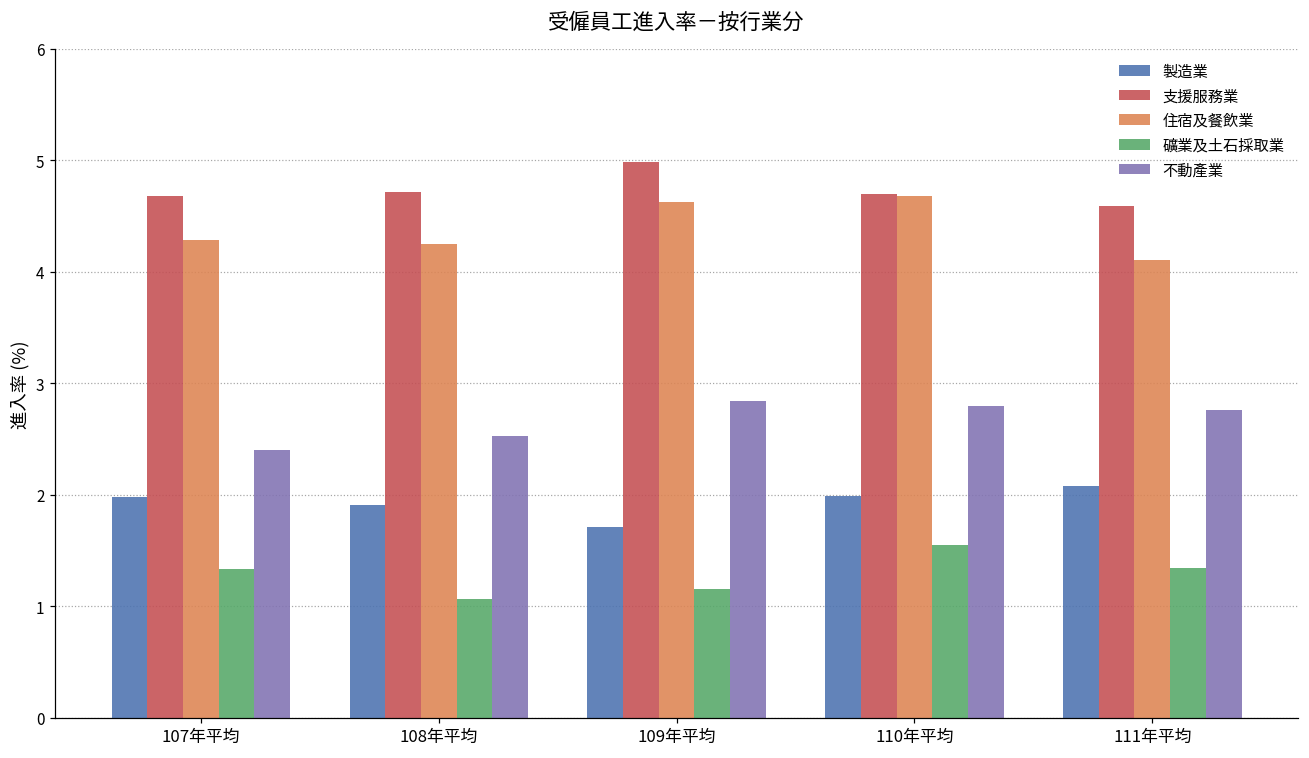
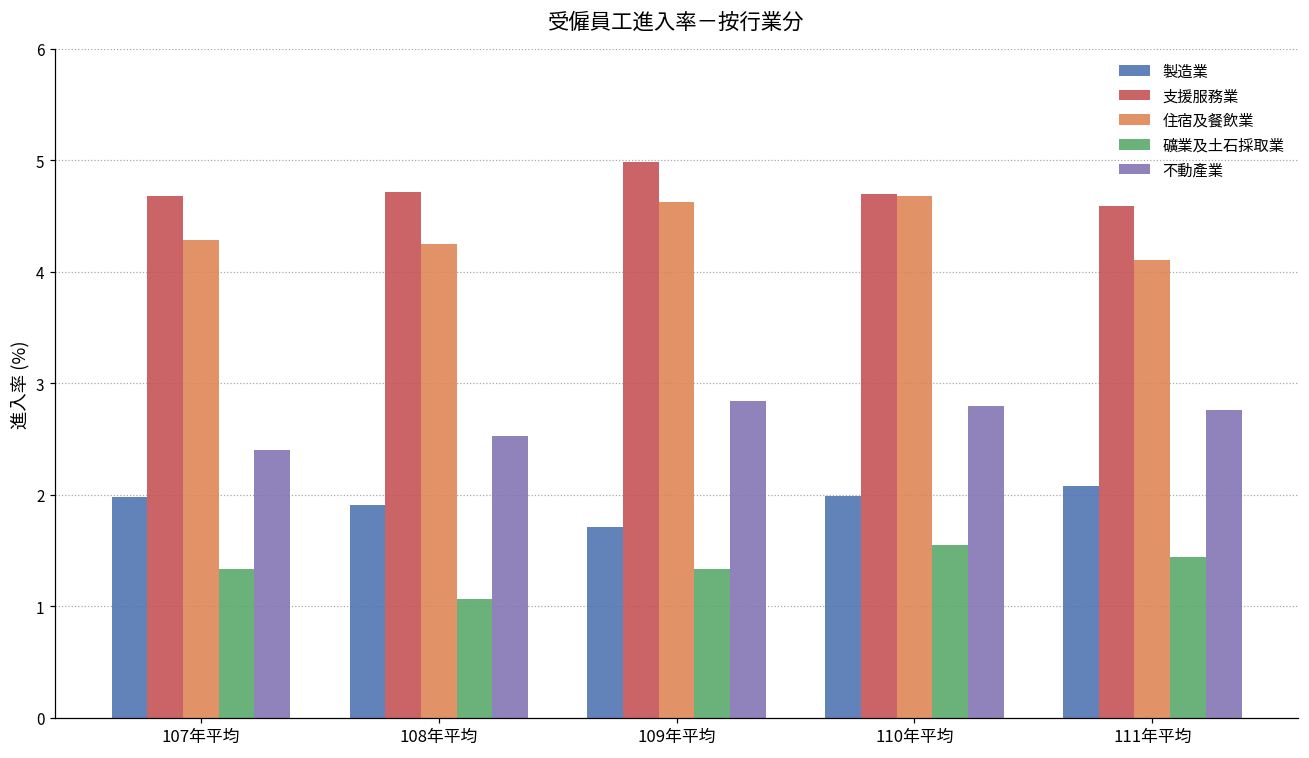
礦業及土石採取業, 109年平均: 1.15 -> 1.33
礦業及土石採取業, 111年平均: 1.34 -> 1.44
